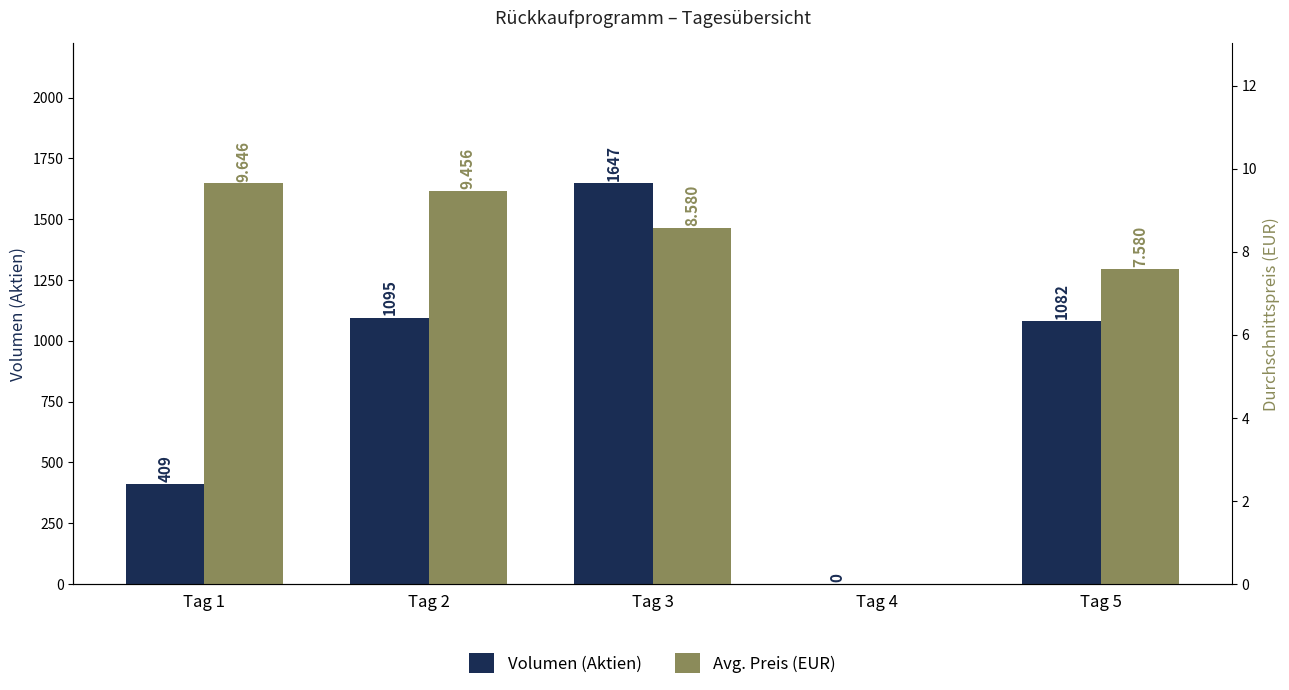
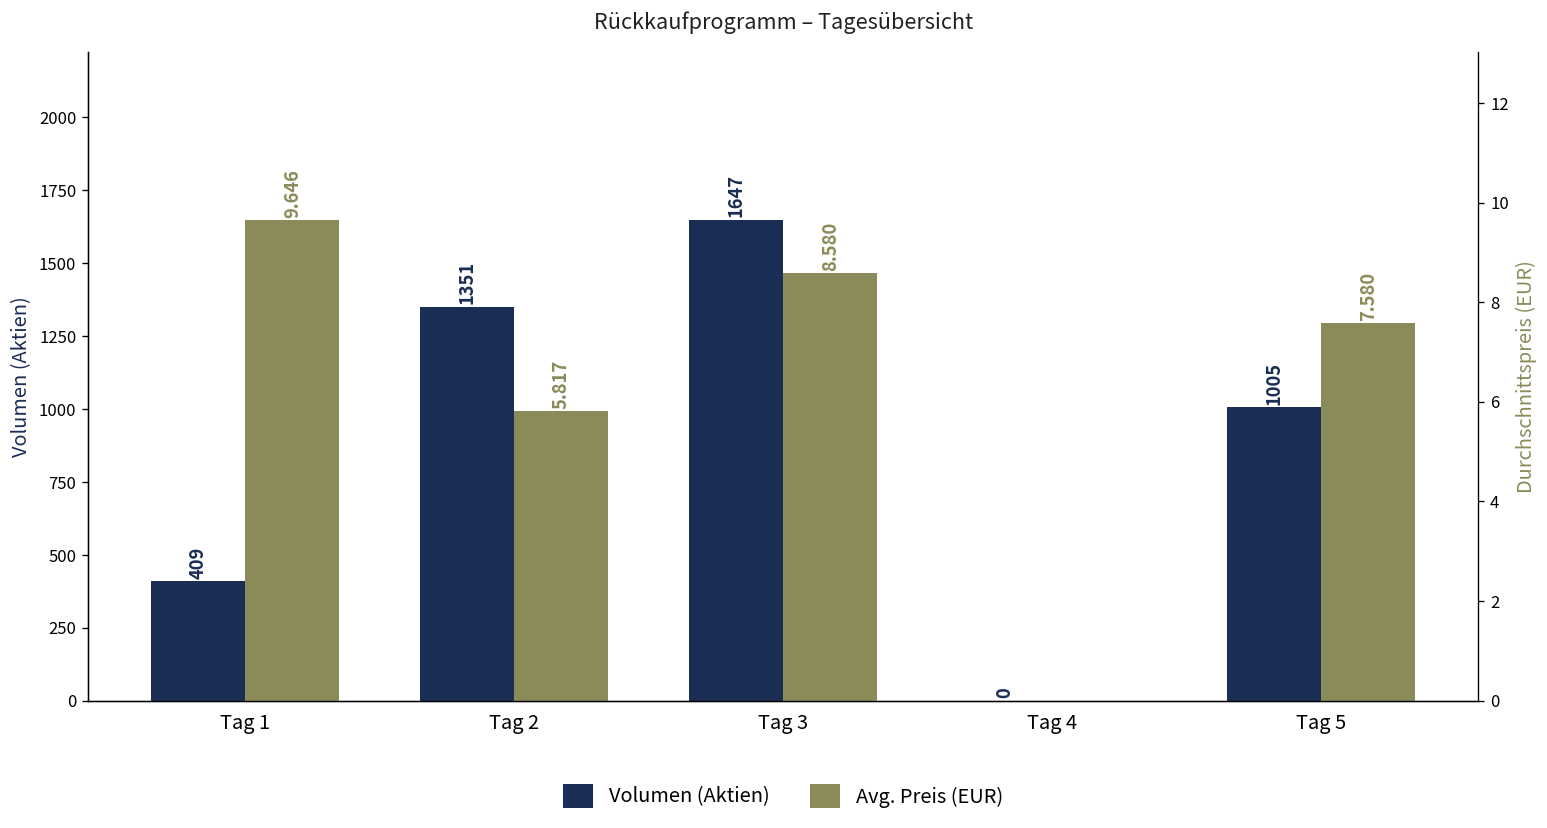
Volumen (Aktien), Tag 2: 1095 -> 1351
Volumen (Aktien), Tag 5: 1082 -> 1005
Avg. Preis (EUR), Tag 2: 9.456 -> 5.817
